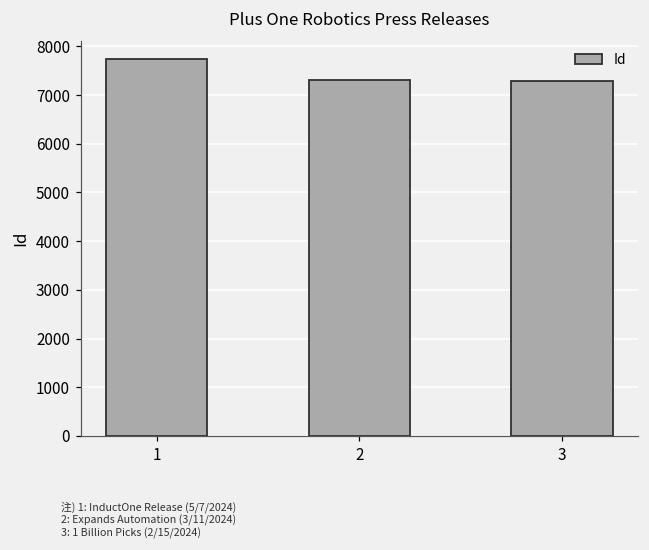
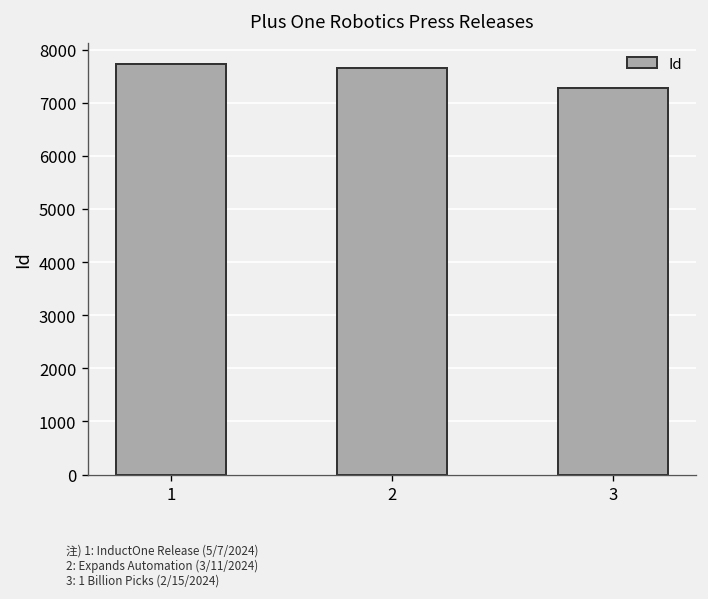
2: 7300 -> 7700
